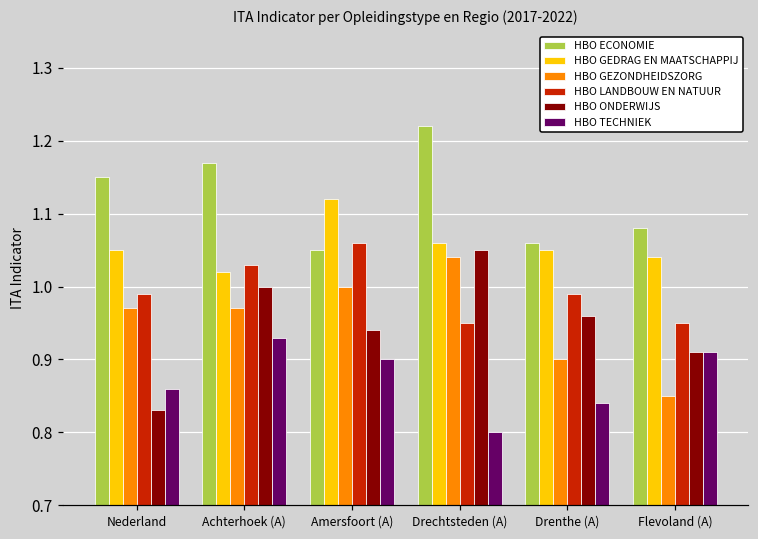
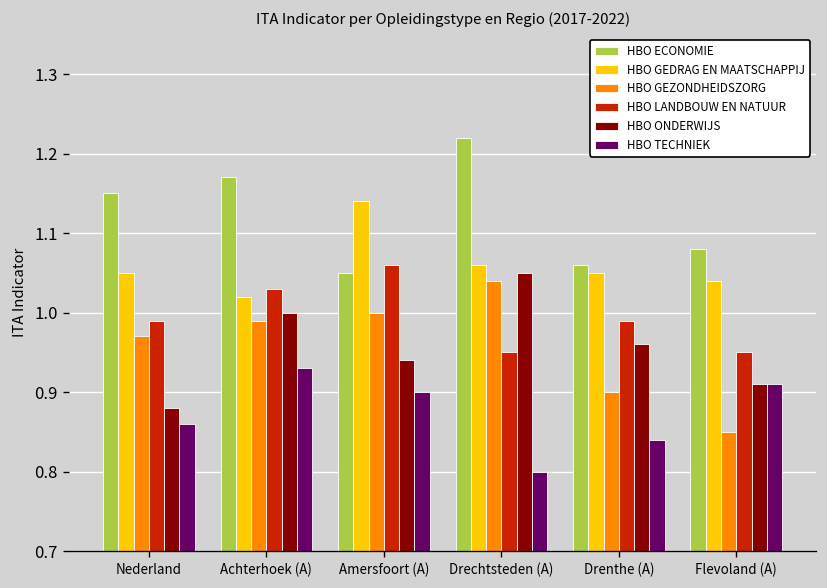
HBO ONDERWIJS, Nederland: 0.83 -> 0.88
HBO GEZONDHEIDSZORG, Achterhoek (A): 0.97 -> 0.99
HBO GEDRAG EN MAATSCHAPPIJ, Amersfoort (A): 1.12 -> 1.14
